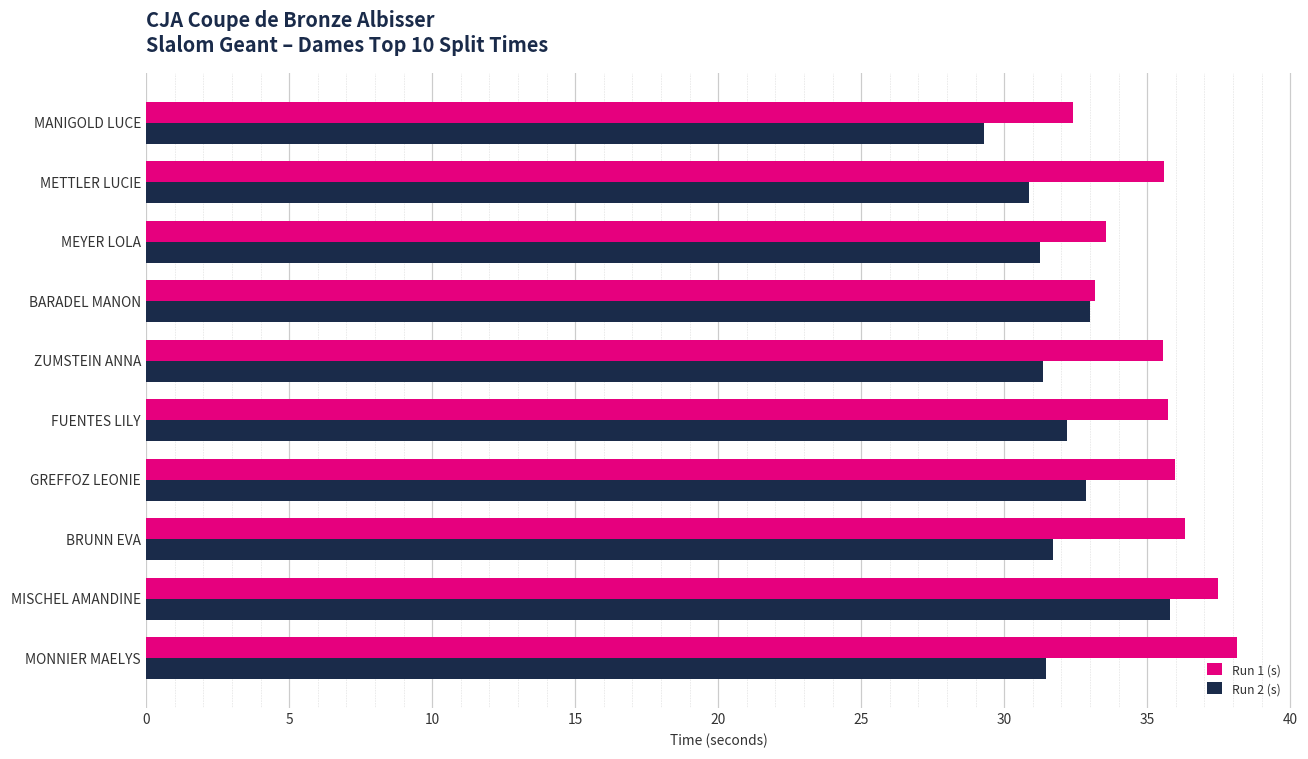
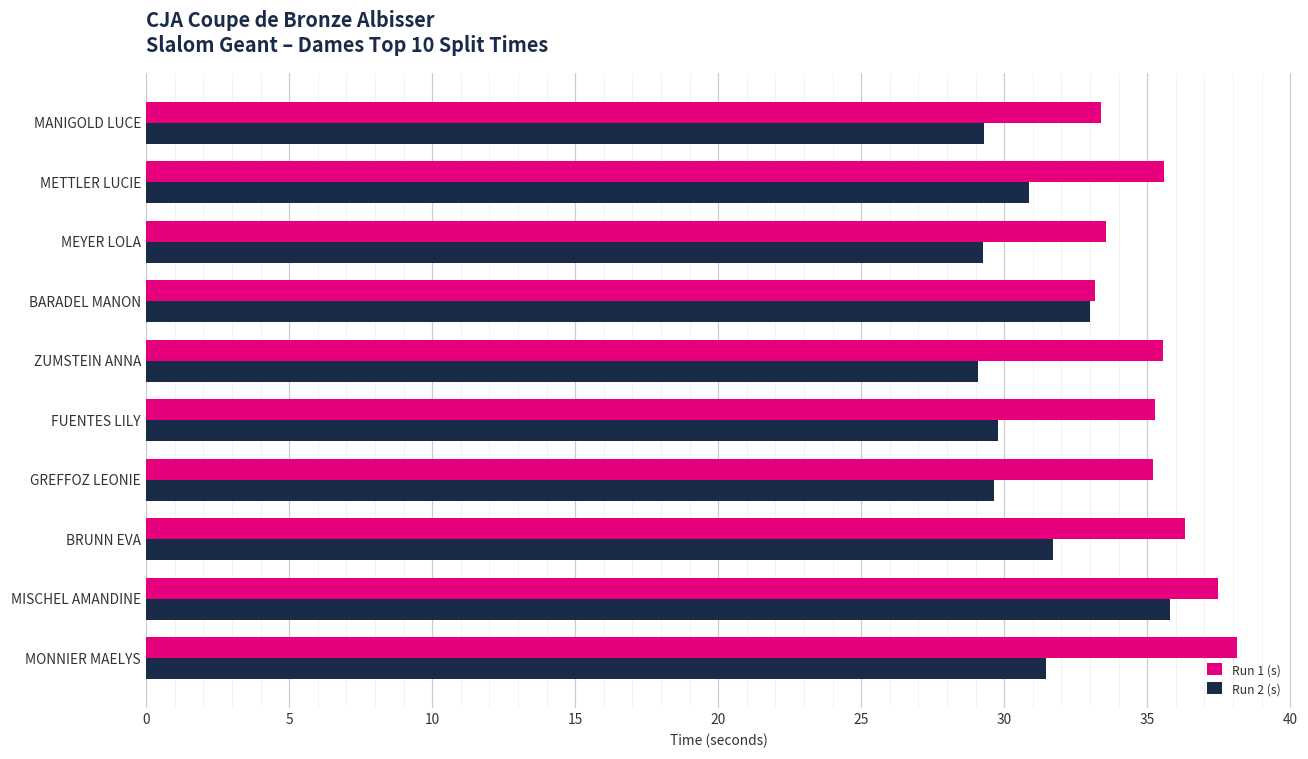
Run 1 (s), MANIGOLD LUCE: 32.4 -> 33.4
Run 2 (s), MEYER LOLA: 31.2 -> 29.3
Run 2 (s), ZUMSTEIN ANNA: 31.4 -> 29.1
Run 1 (s), FUENTES LILY: 35.7 -> 35.3
Run 2 (s), FUENTES LILY: 32.2 -> 29.8
Run 1 (s), GREFFOZ LEONIE: 36.0 -> 35.2
Run 2 (s), GREFFOZ LEONIE: 32.9 -> 29.7
